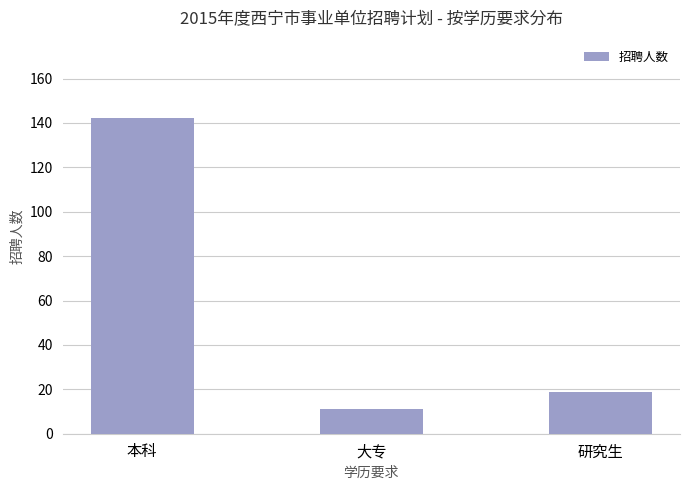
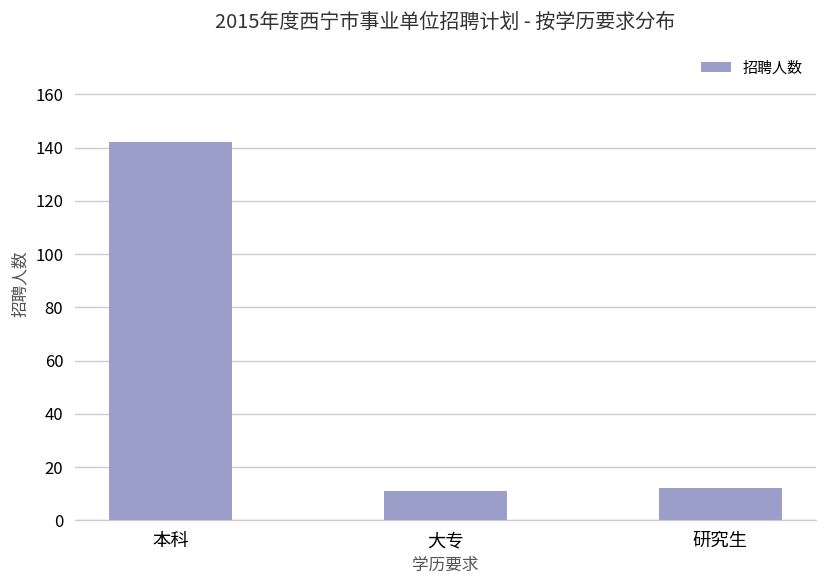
研究生: 19 -> 12
